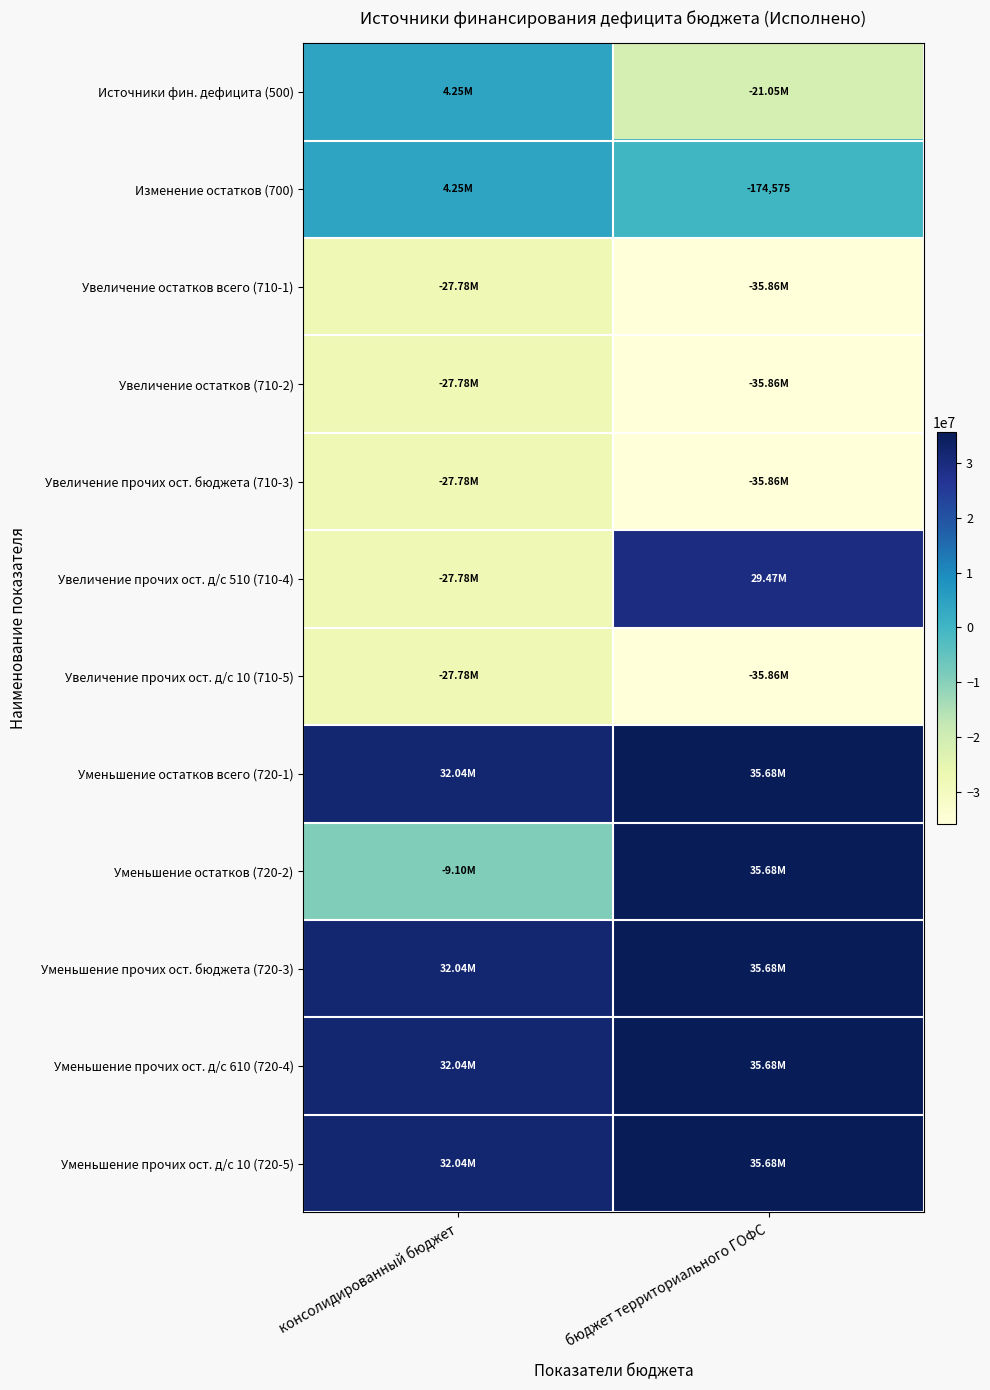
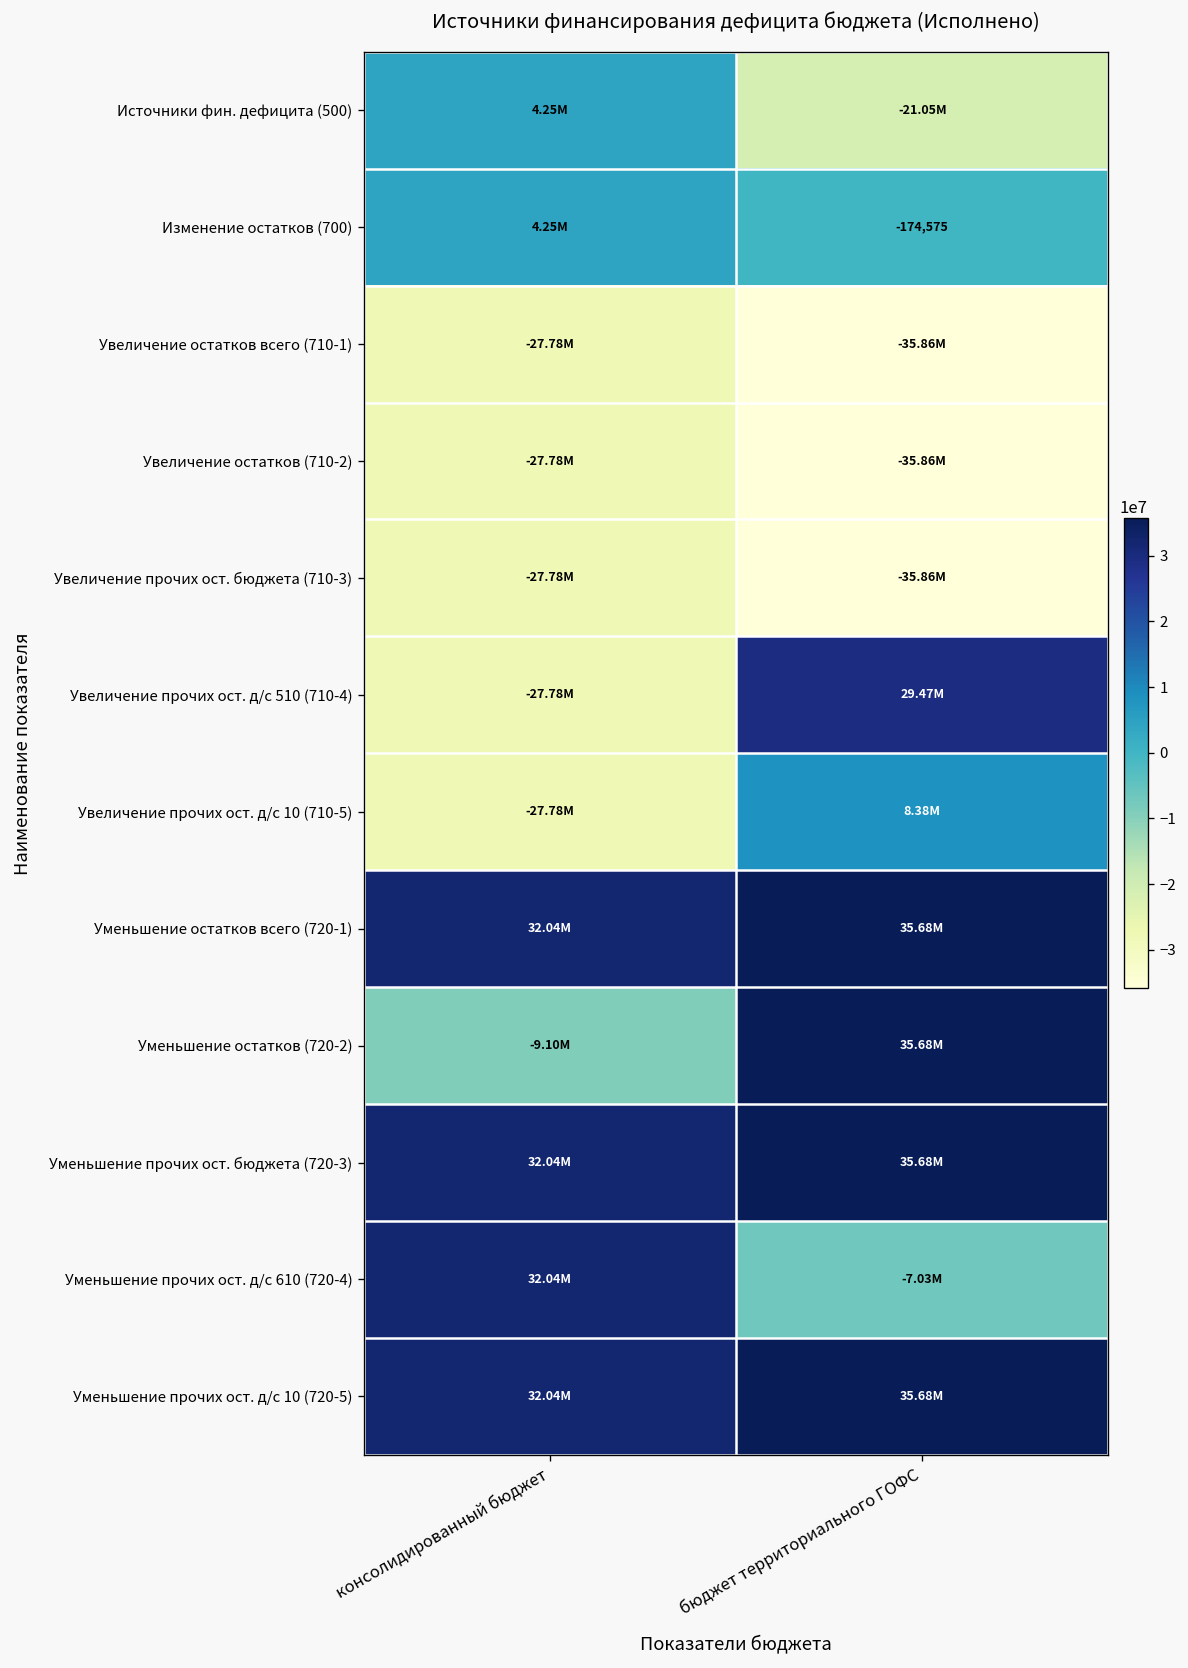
Увеличение прочих ост. д/с 10 (710-5), бюджет территориального ГОФС: -35.86M -> 8.38M
Уменьшение прочих ост. д/с 610 (720-4), бюджет территориального ГОФС: 35.68M -> -7.03M
